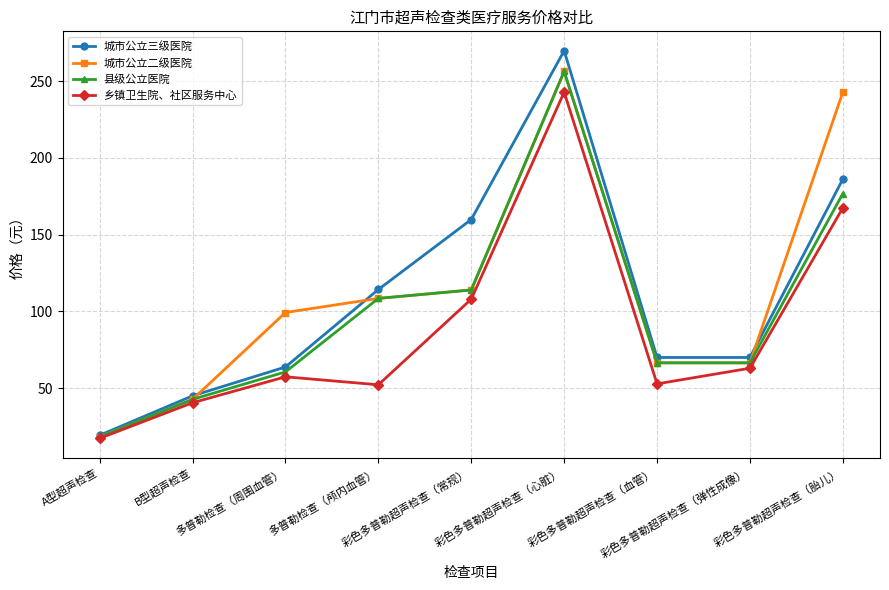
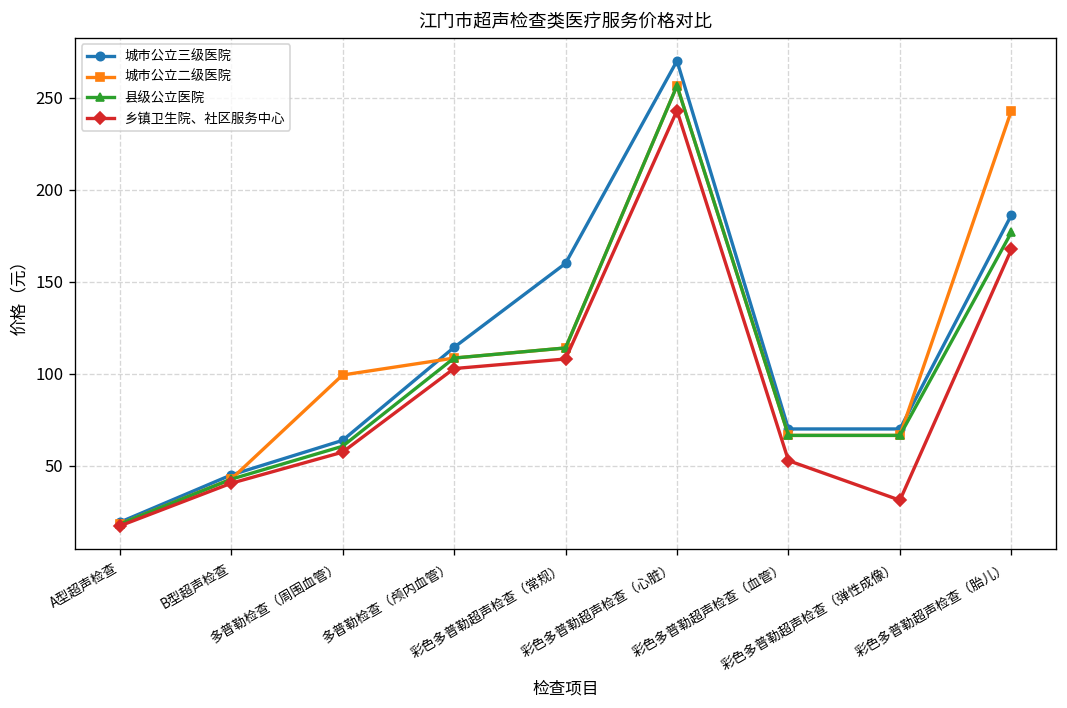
乡镇卫生院、社区服务中心, 多普勒检查（颅内血管）: 52 -> 103
乡镇卫生院、社区服务中心, 彩色多普勒超声检查（弹性成像）: 63 -> 31
